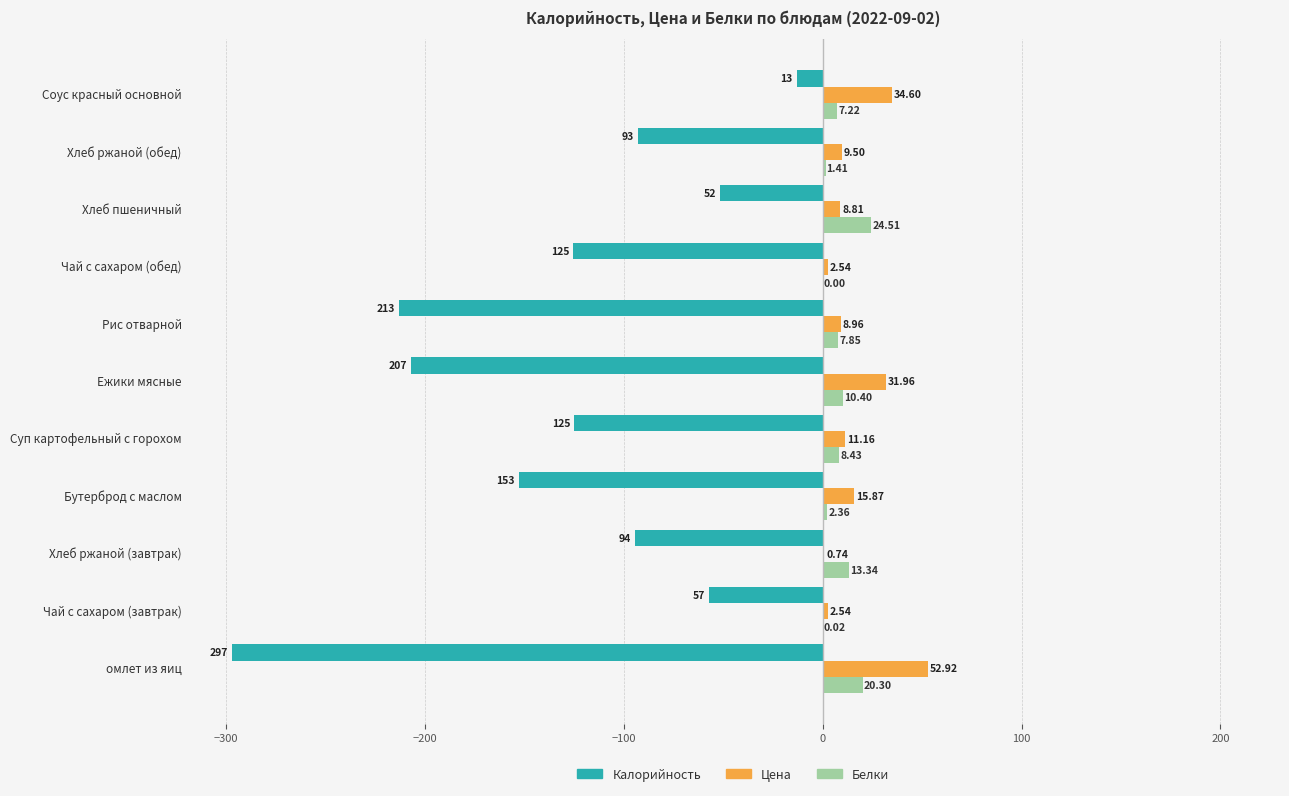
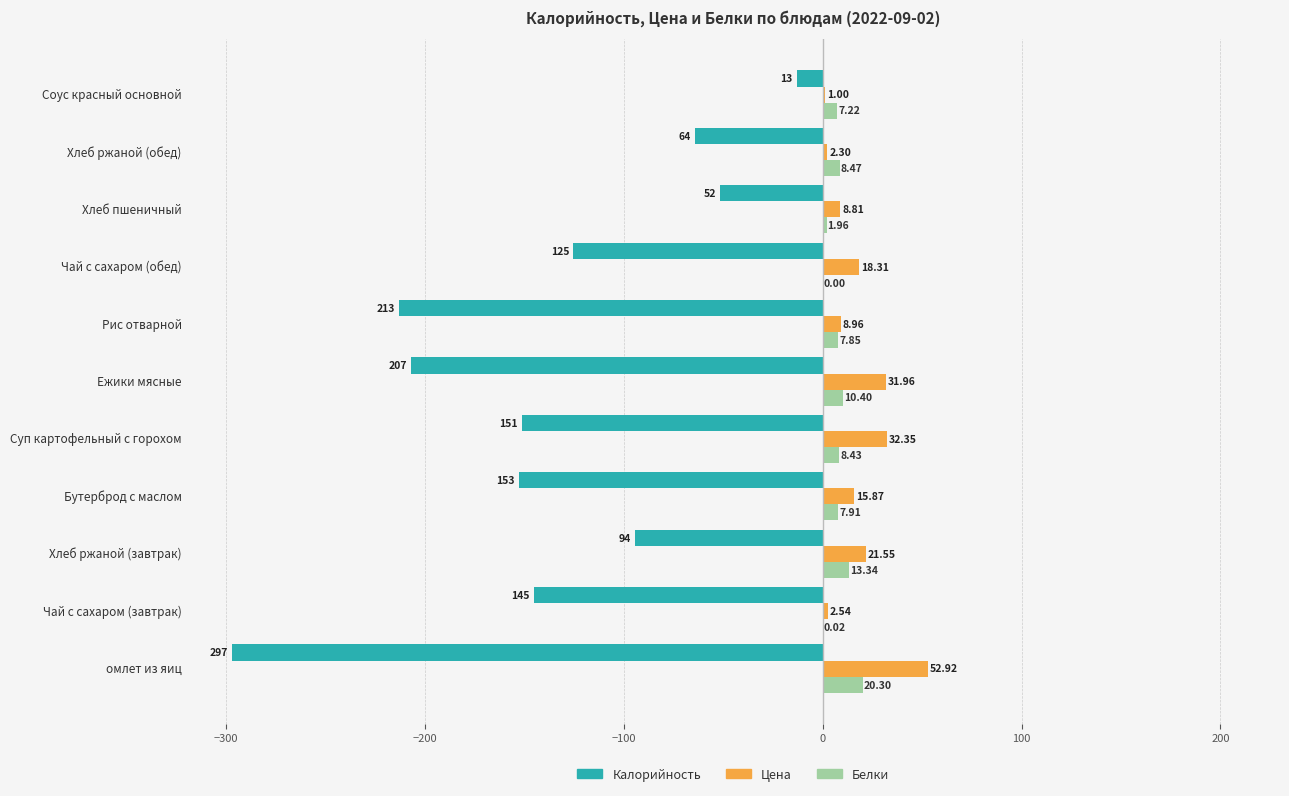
Цена, Соус красный основной: 34.60 -> 1.00
Калорийность, Хлеб ржаной (обед): 93 -> 64
Цена, Хлеб ржаной (обед): 9.50 -> 2.30
Белки, Хлеб ржаной (обед): 1.41 -> 8.47
Белки, Хлеб пшеничный: 24.51 -> 1.96
Цена, Чай с сахаром (обед): 2.54 -> 18.31
Калорийность, Суп картофельный с горохом: 125 -> 151
Цена, Суп картофельный с горохом: 11.16 -> 32.35
Белки, Бутерброд с маслом: 2.36 -> 7.91
Цена, Хлеб ржаной (завтрак): 0.74 -> 21.55
Калорийность, Чай с сахаром (завтрак): 57 -> 145
